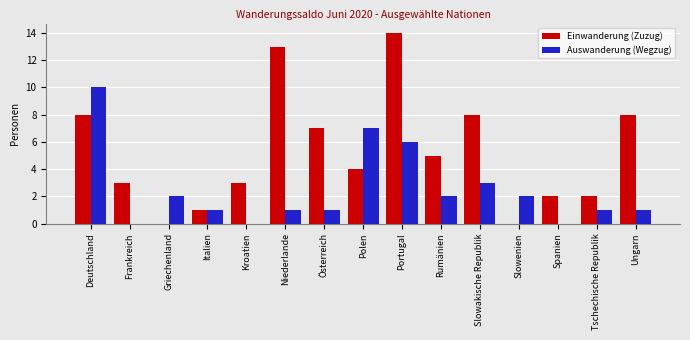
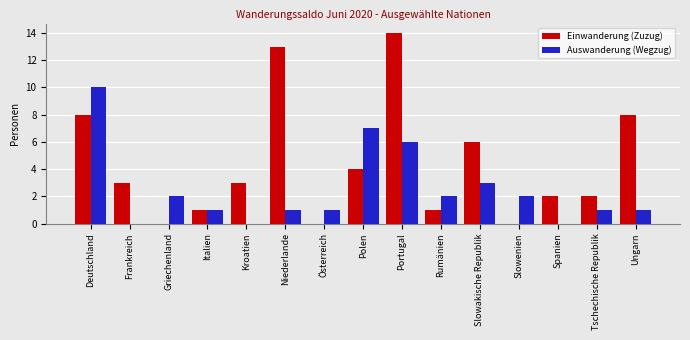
Einwanderung (Zuzug), Österreich: 7 -> 0
Einwanderung (Zuzug), Rumänien: 5 -> 1
Einwanderung (Zuzug), Slowakische Republik: 8 -> 6
